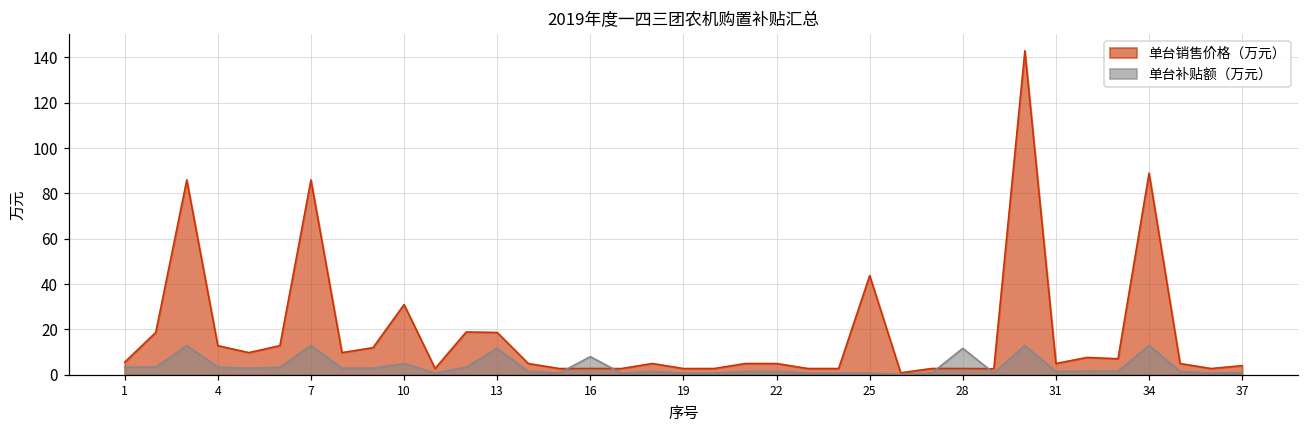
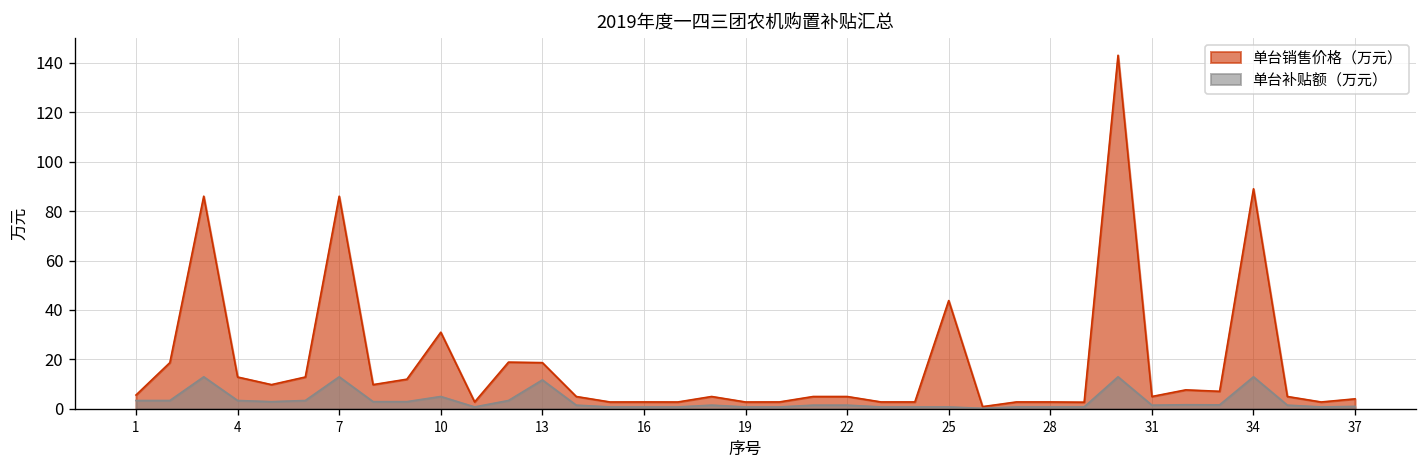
单台补贴额（万元）, 16: 8 -> 1
单台补贴额（万元）, 28: 12 -> 1
